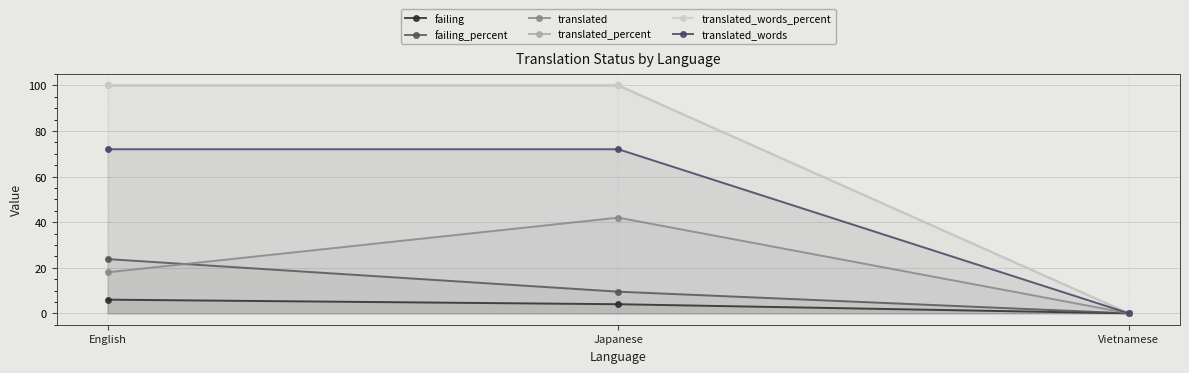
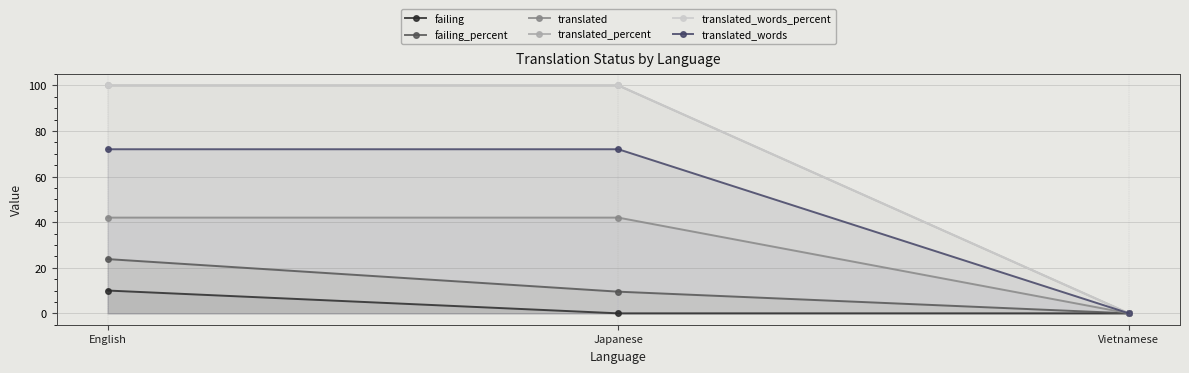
failing, English: 6 -> 10
translated, English: 18 -> 42
failing, Japanese: 4 -> 0
